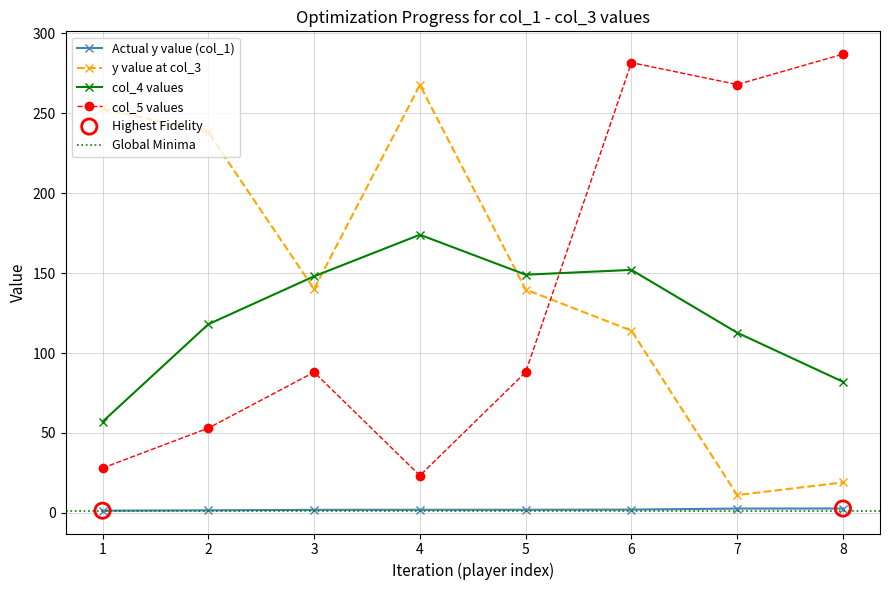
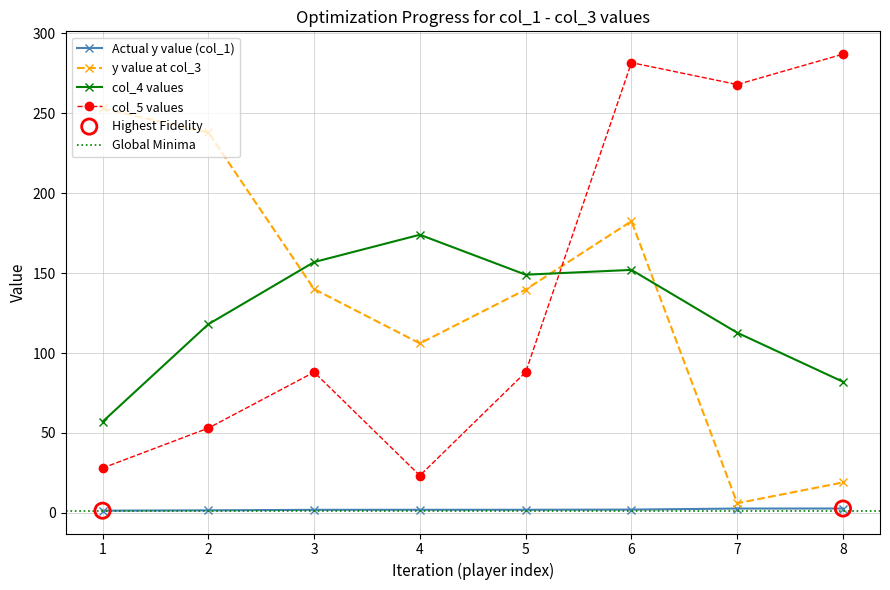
col_4 values, 3: 148 -> 157
y value at col_3, 4: 268 -> 106
y value at col_3, 6: 114 -> 183
y value at col_3, 7: 11 -> 6
